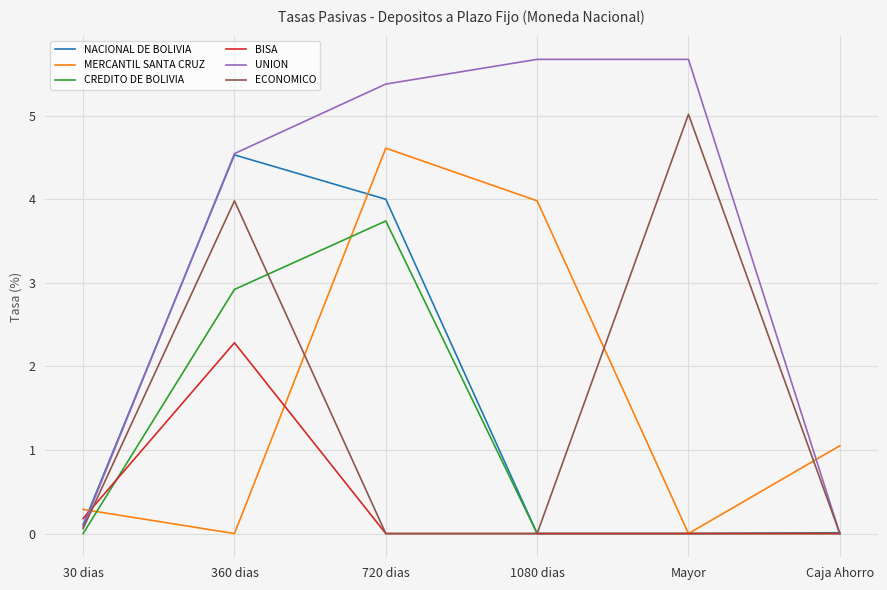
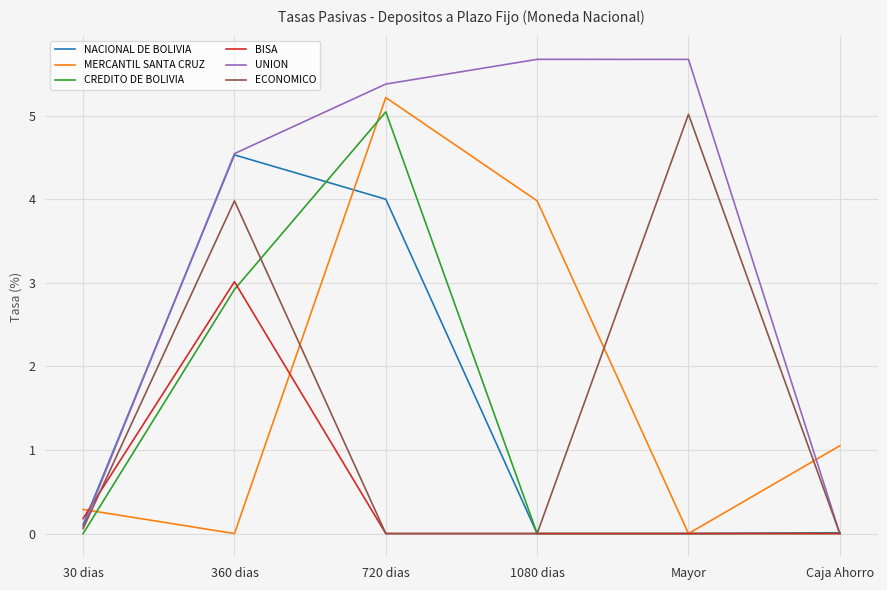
BISA, 360 dias: 2.3 -> 3.0
MERCANTIL SANTA CRUZ, 720 dias: 4.6 -> 5.2
CREDITO DE BOLIVIA, 720 dias: 3.7 -> 5.0
